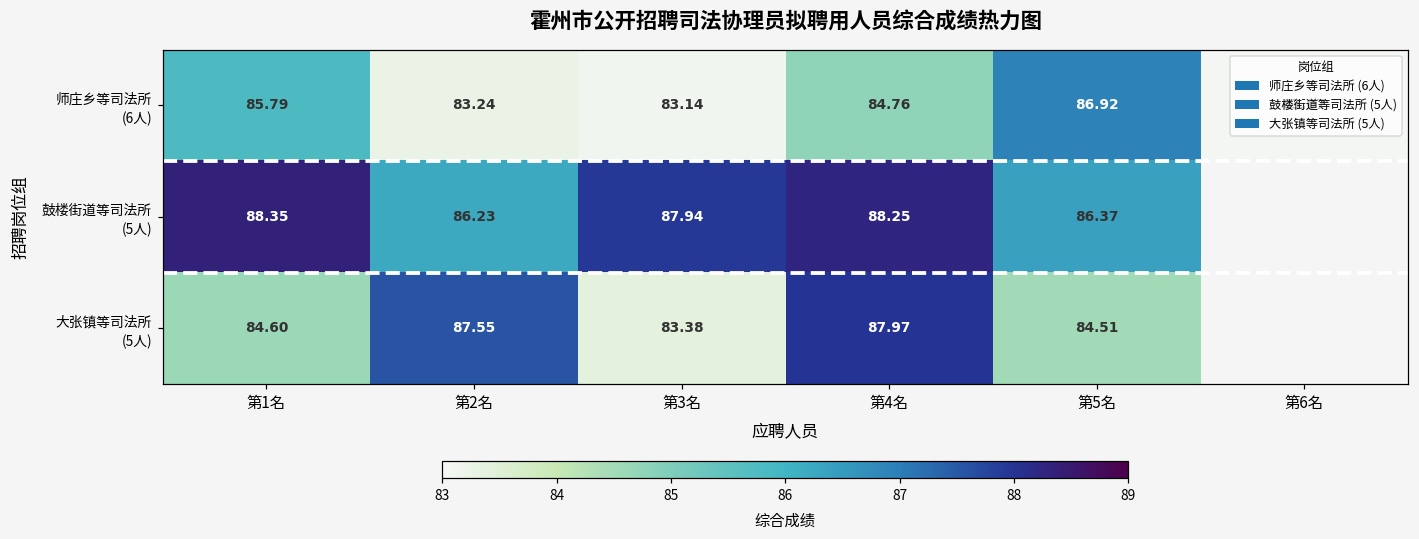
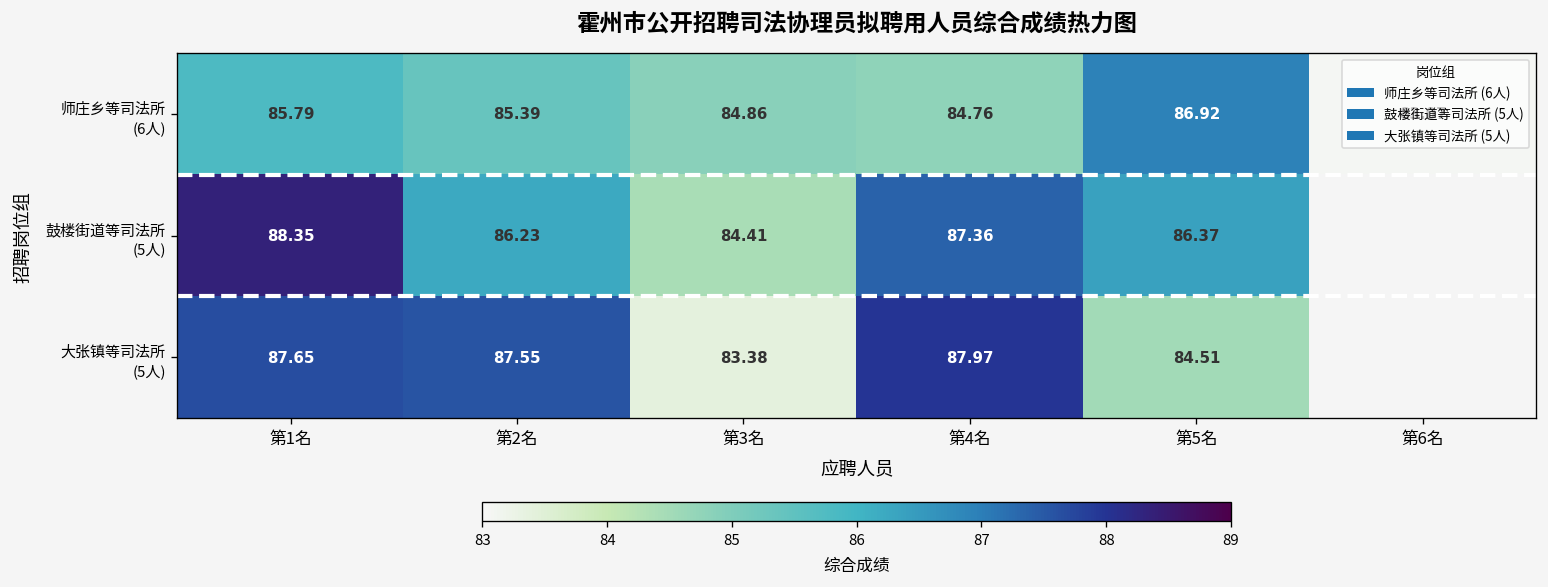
师庄乡等司法所 (6人), 第2名: 83.24 -> 85.39
师庄乡等司法所 (6人), 第3名: 83.14 -> 84.86
鼓楼街道等司法所 (5人), 第3名: 87.94 -> 84.41
鼓楼街道等司法所 (5人), 第4名: 88.25 -> 87.36
大张镇等司法所 (5人), 第1名: 84.60 -> 87.65
